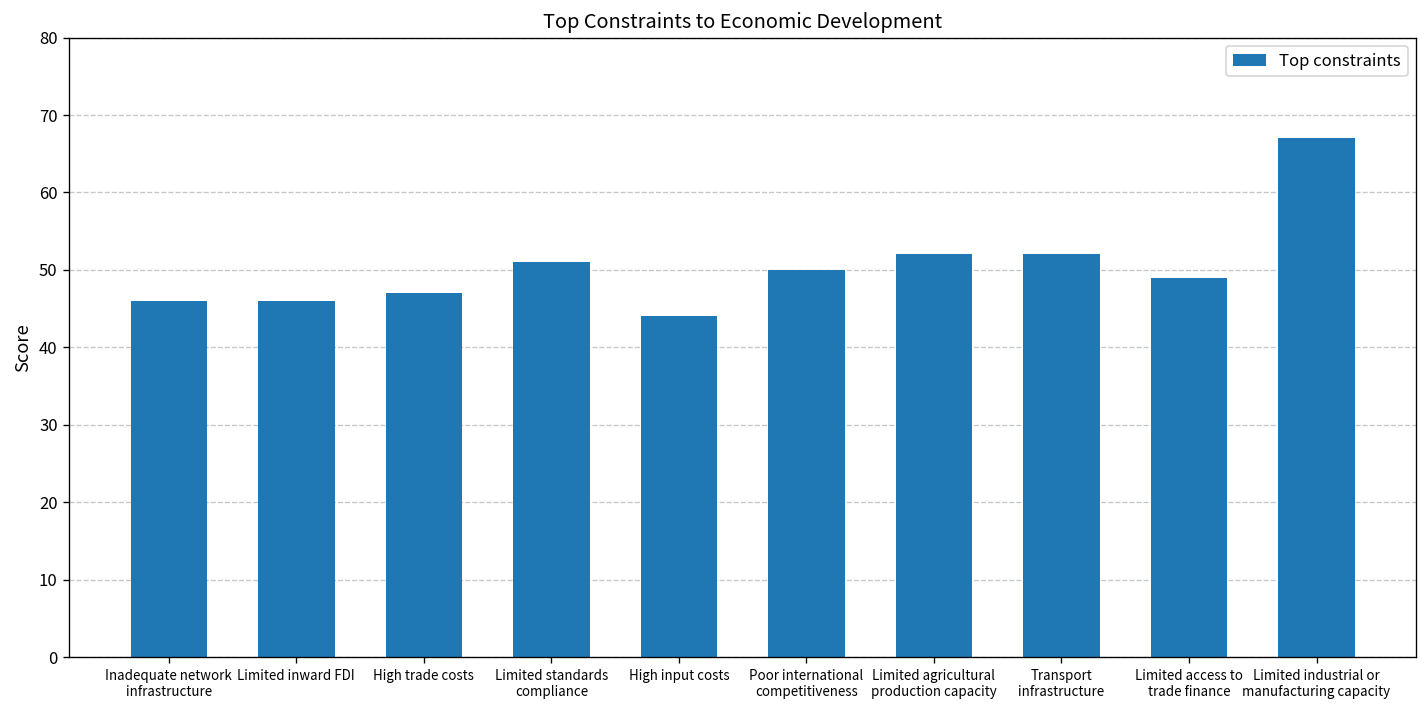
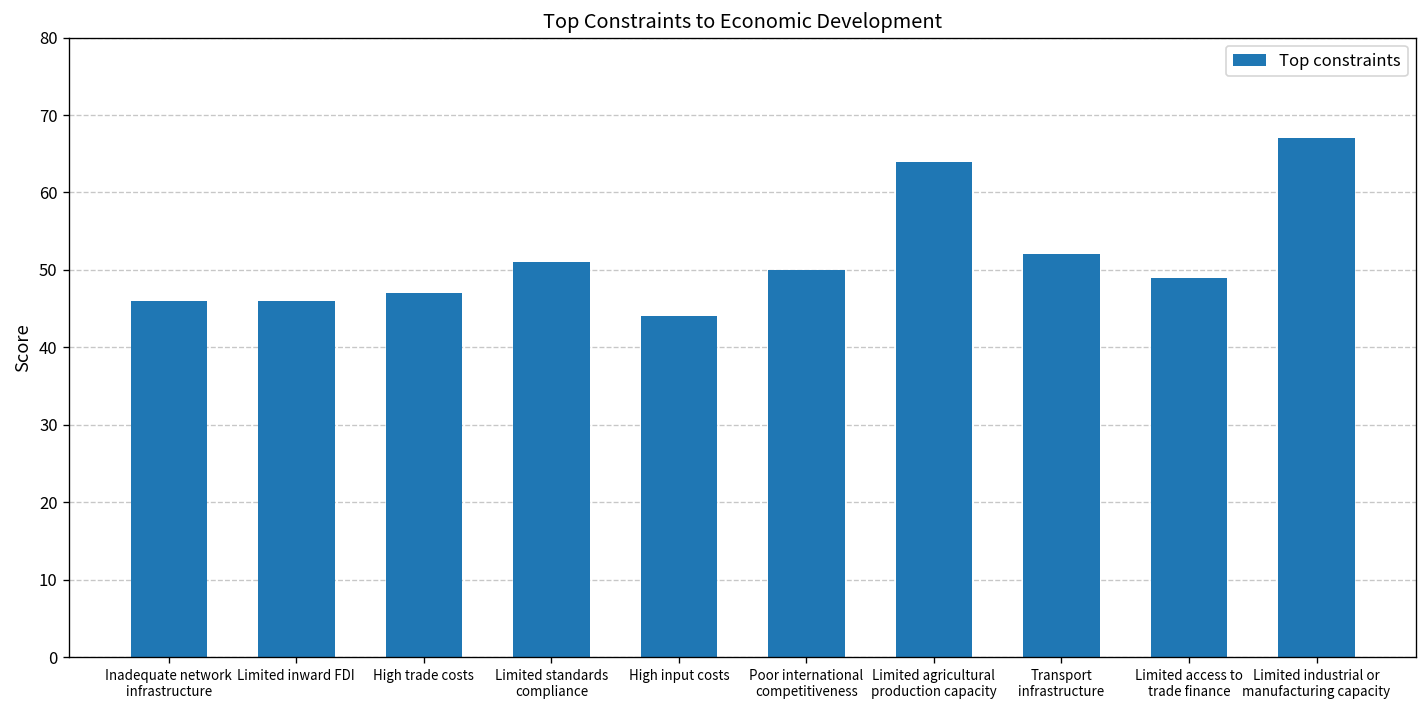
Limited agricultural production capacity: 52 -> 64
